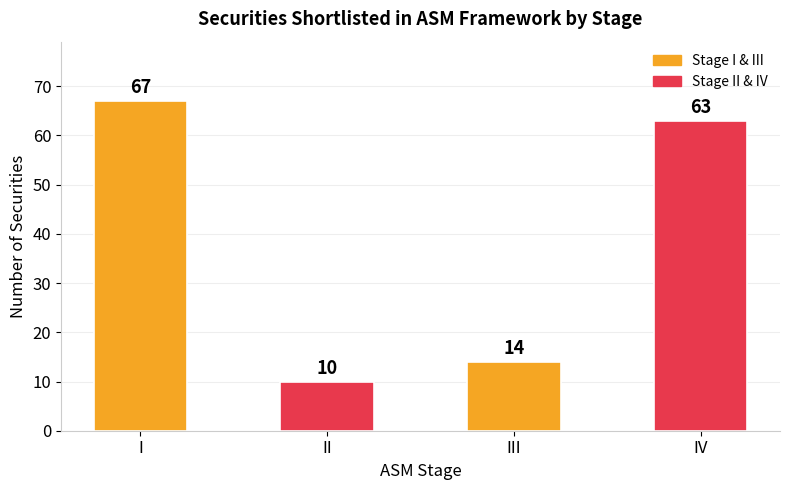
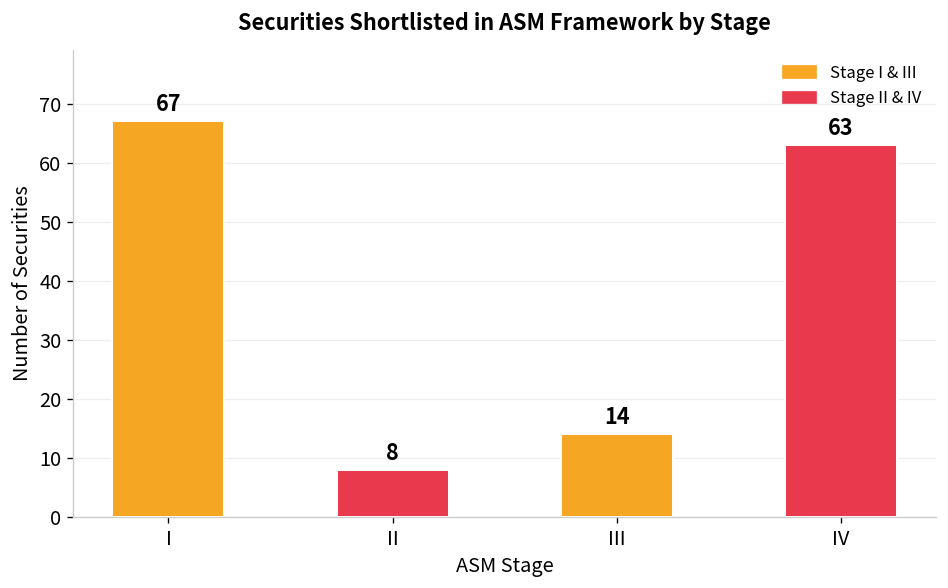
II: 10 -> 8
